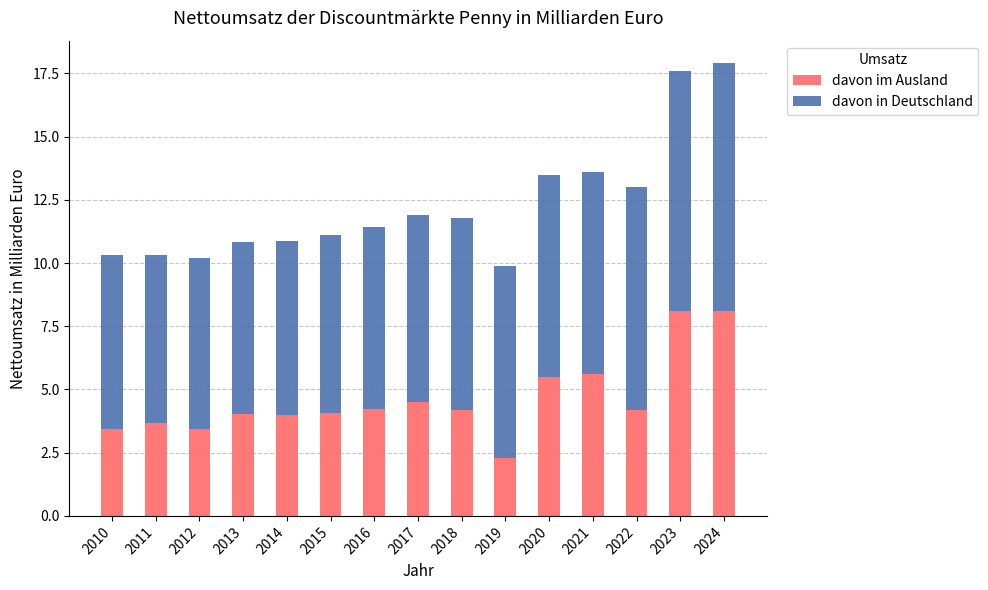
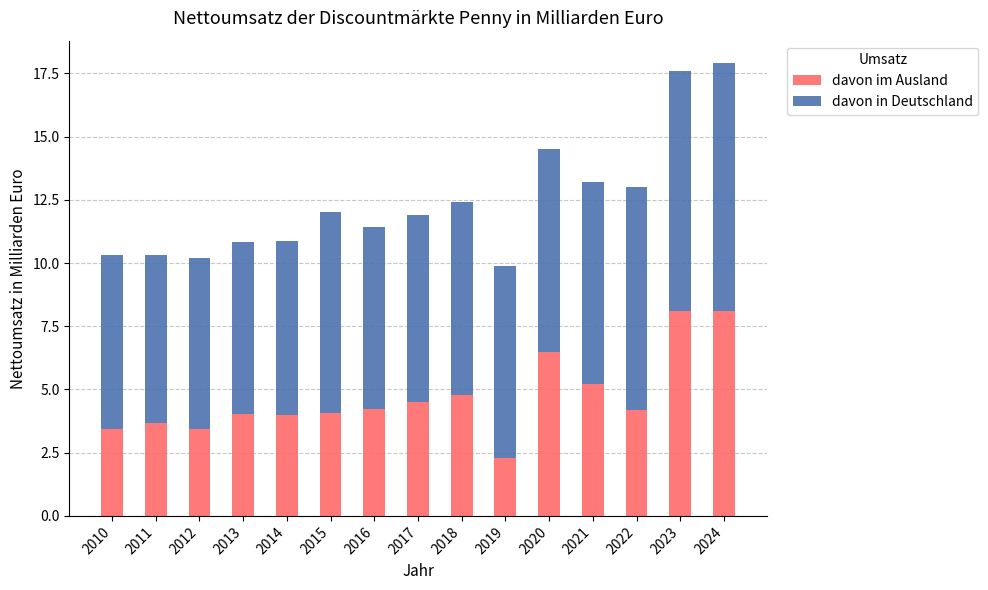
davon in Deutschland, 2015: 7.0 -> 7.9
davon im Ausland, 2018: 4.2 -> 4.8
davon im Ausland, 2020: 5.5 -> 6.5
davon im Ausland, 2021: 5.6 -> 5.2
